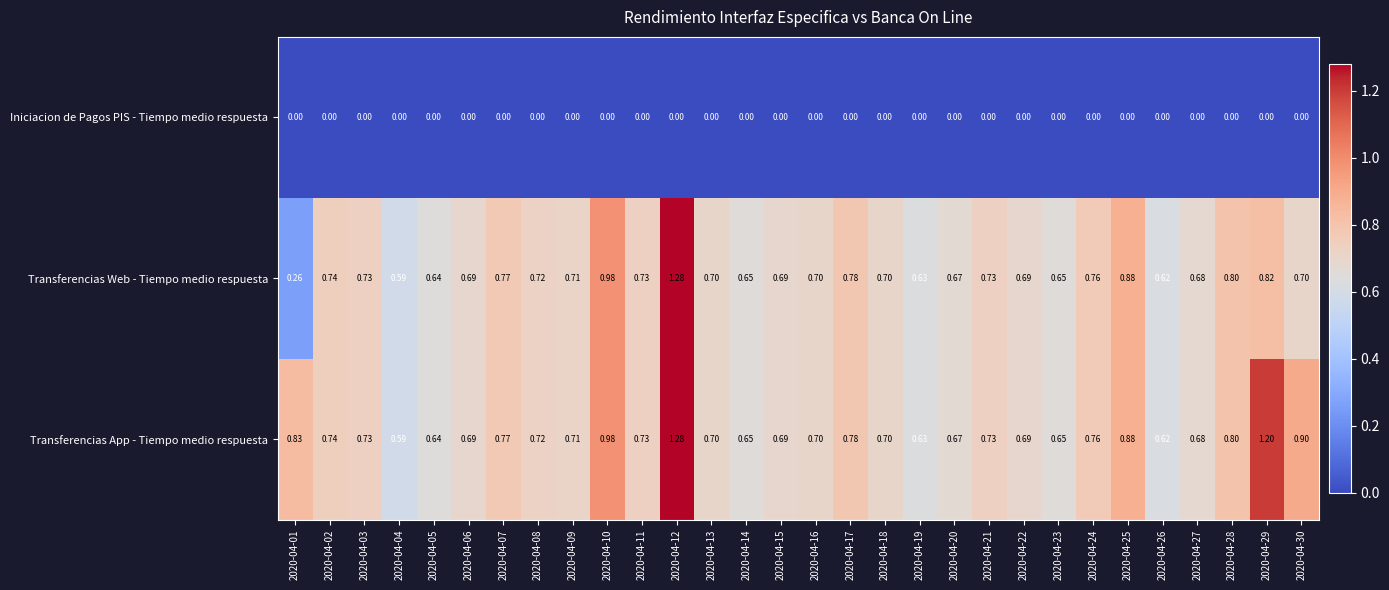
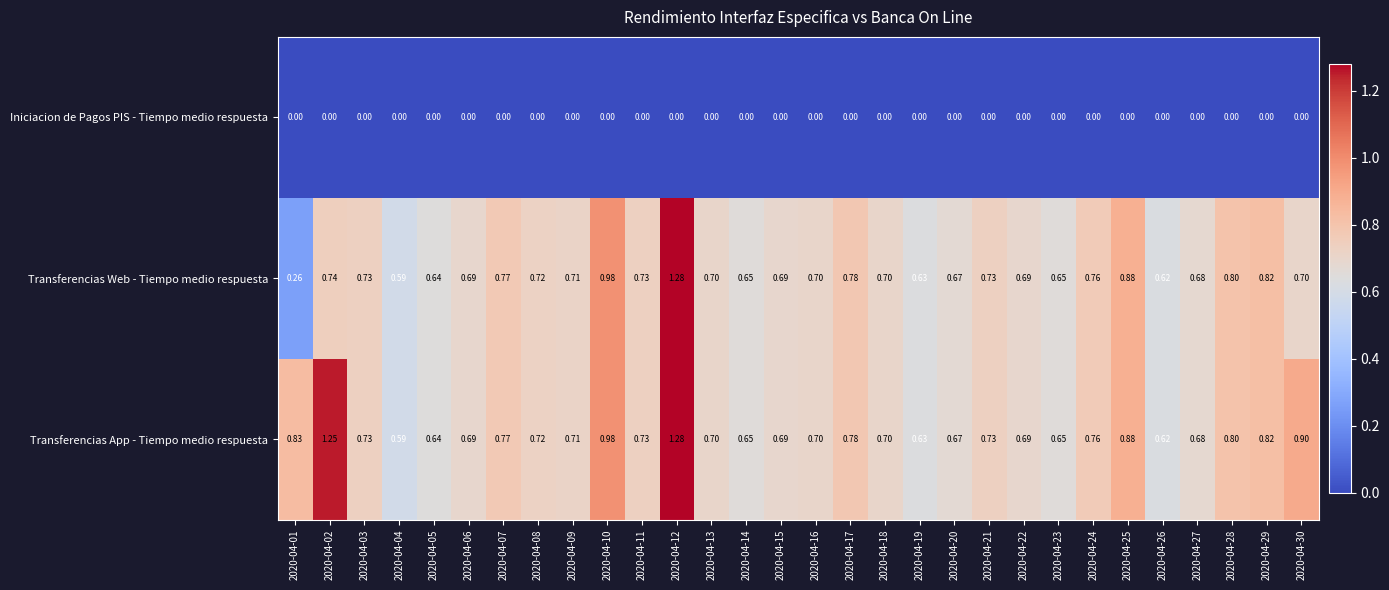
Transferencias App - Tiempo medio respuesta, 2020-04-02: 0.74 -> 1.25
Transferencias App - Tiempo medio respuesta, 2020-04-29: 1.20 -> 0.82
